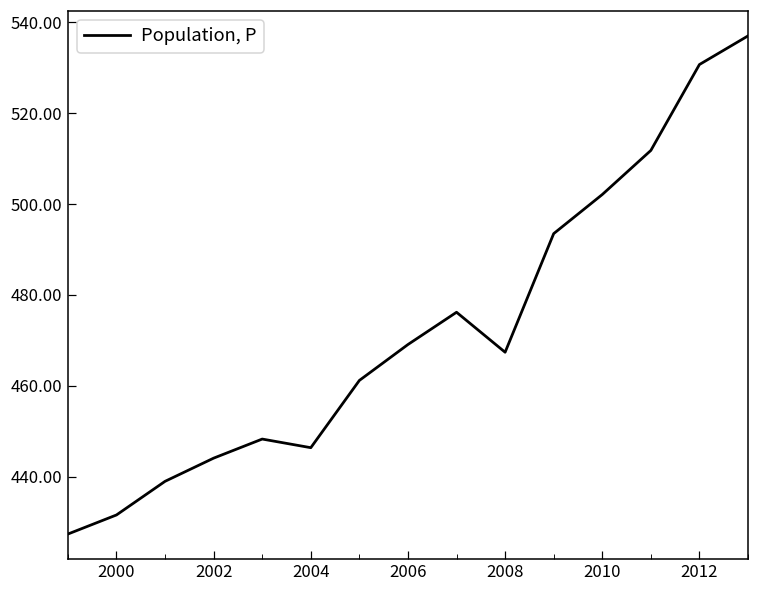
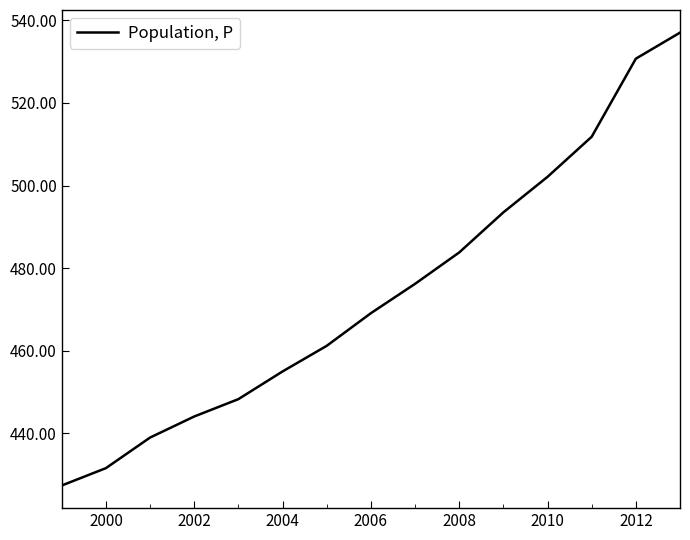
2004: 446 -> 455
2008: 467 -> 484
